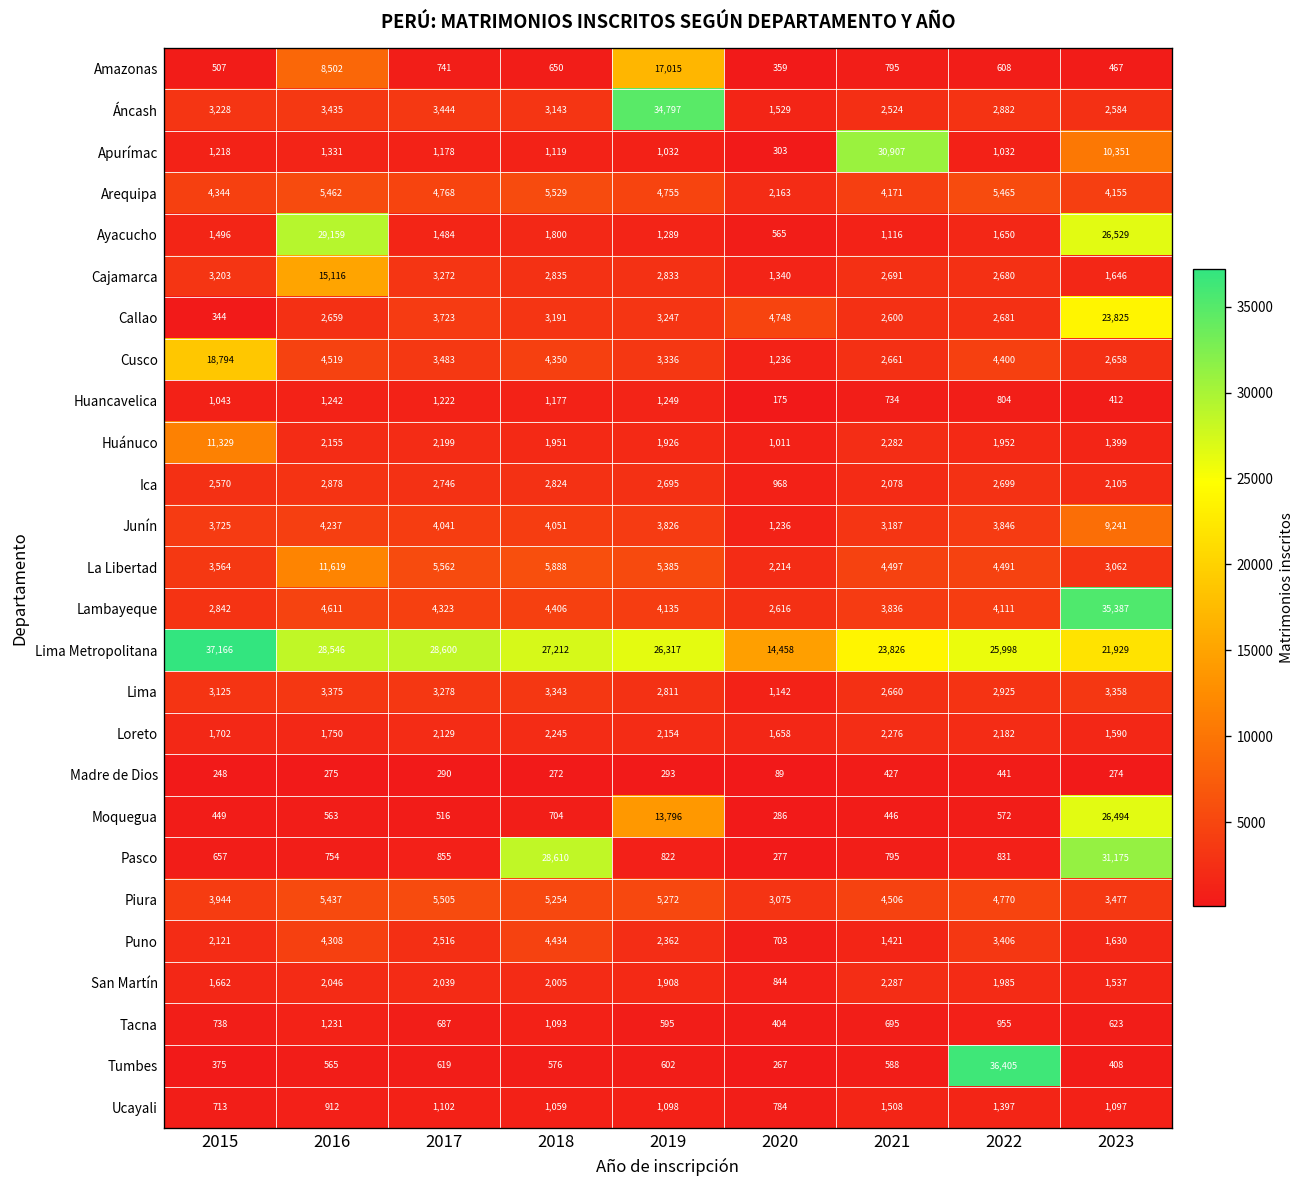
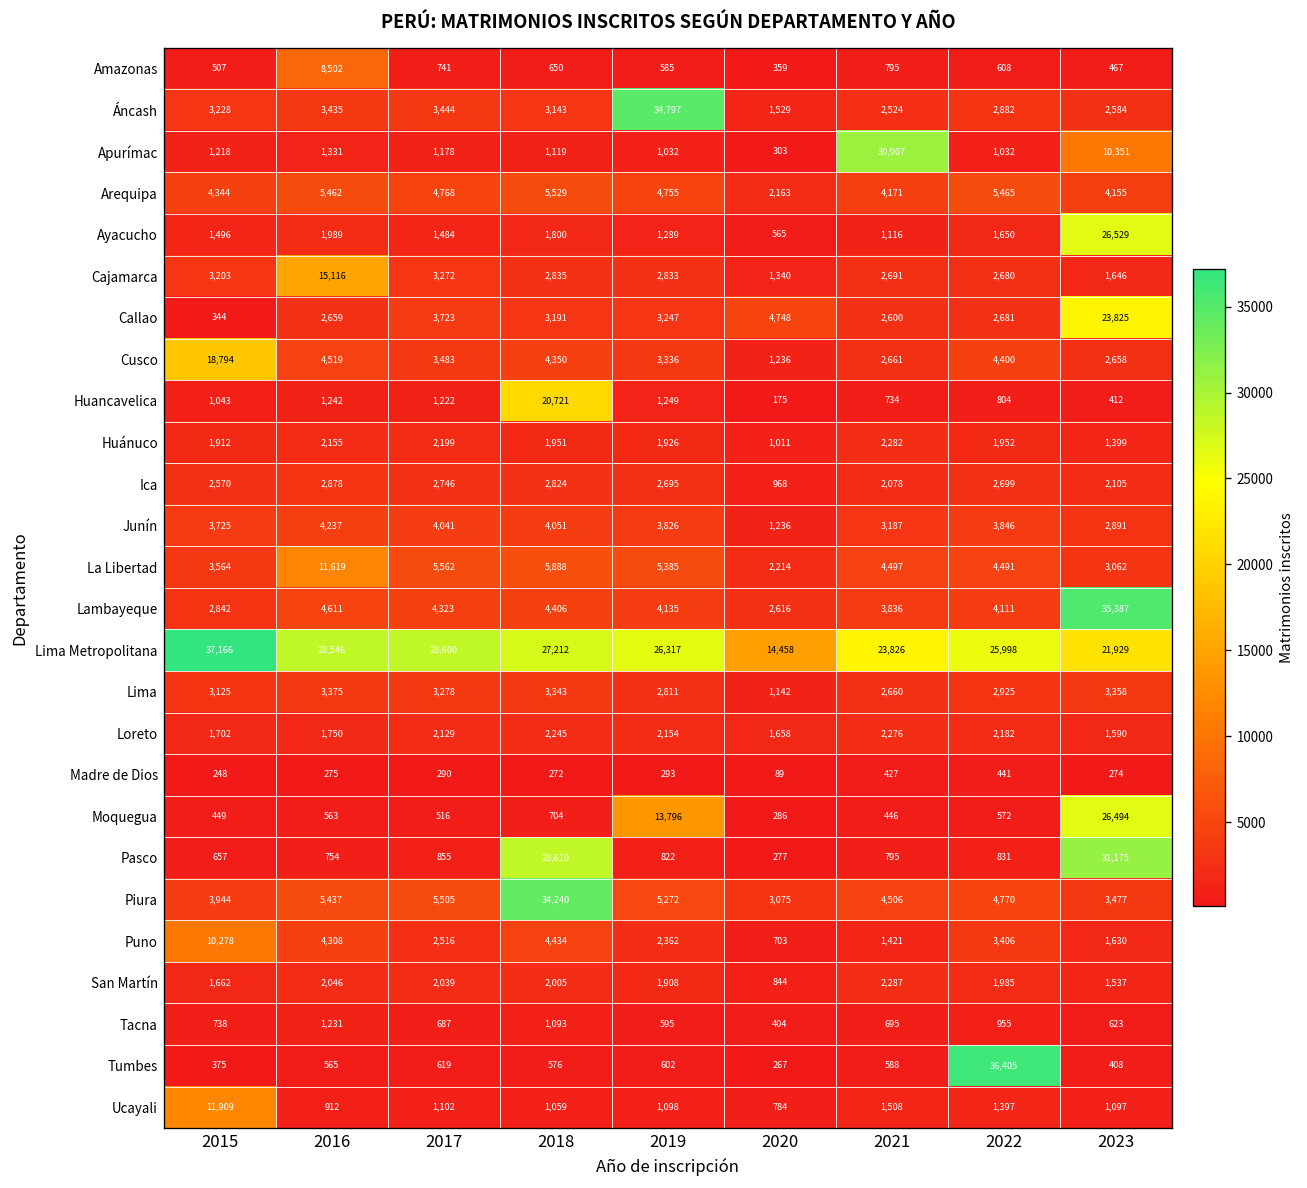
Amazonas, 2019: 17,015 -> 585
Ayacucho, 2016: 29,159 -> 1,989
Huancavelica, 2018: 1,177 -> 20,721
Huánuco, 2015: 11,329 -> 1,912
Junín, 2023: 9,241 -> 2,891
Piura, 2018: 5,254 -> 34,240
Puno, 2015: 2,121 -> 10,278
Ucayali, 2015: 713 -> 11,909
